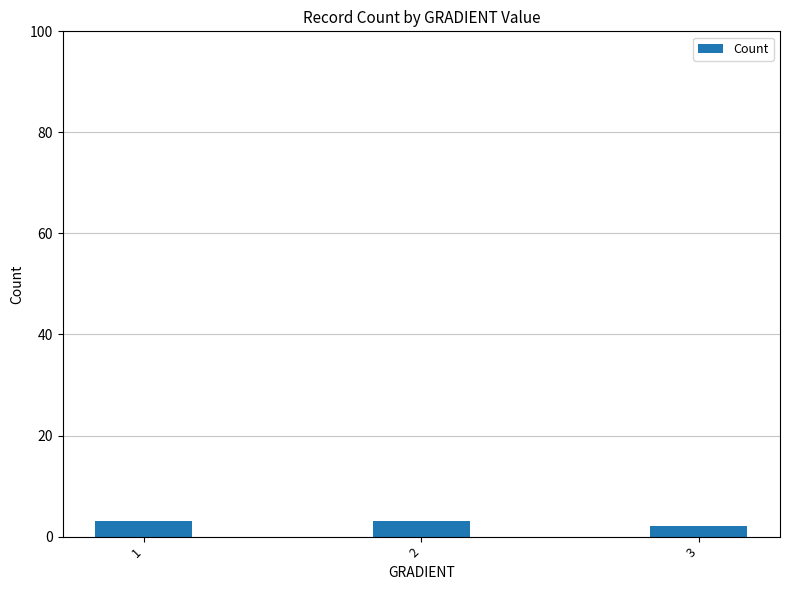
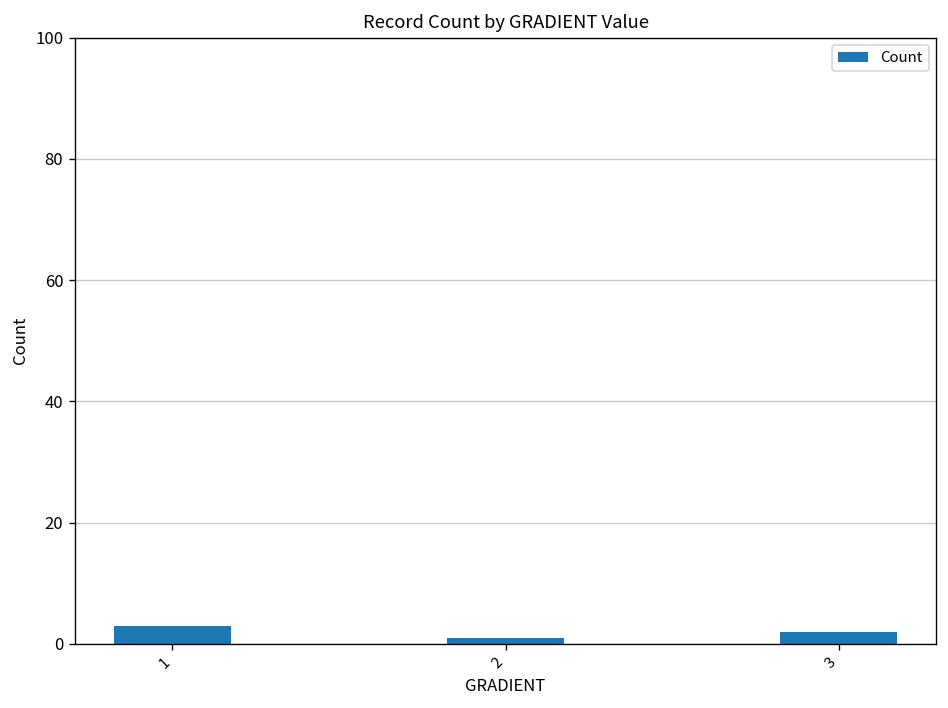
2: 3 -> 1
